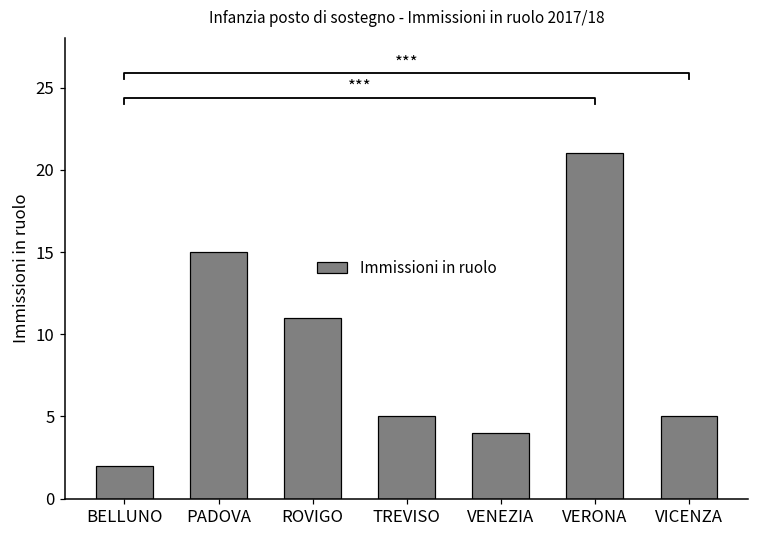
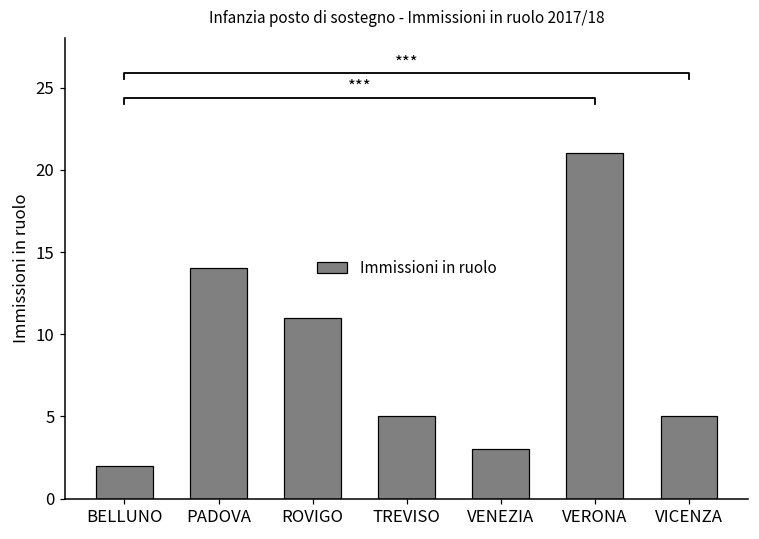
Immissioni in ruolo, PADOVA: 15 -> 14
Immissioni in ruolo, VENEZIA: 4 -> 3
